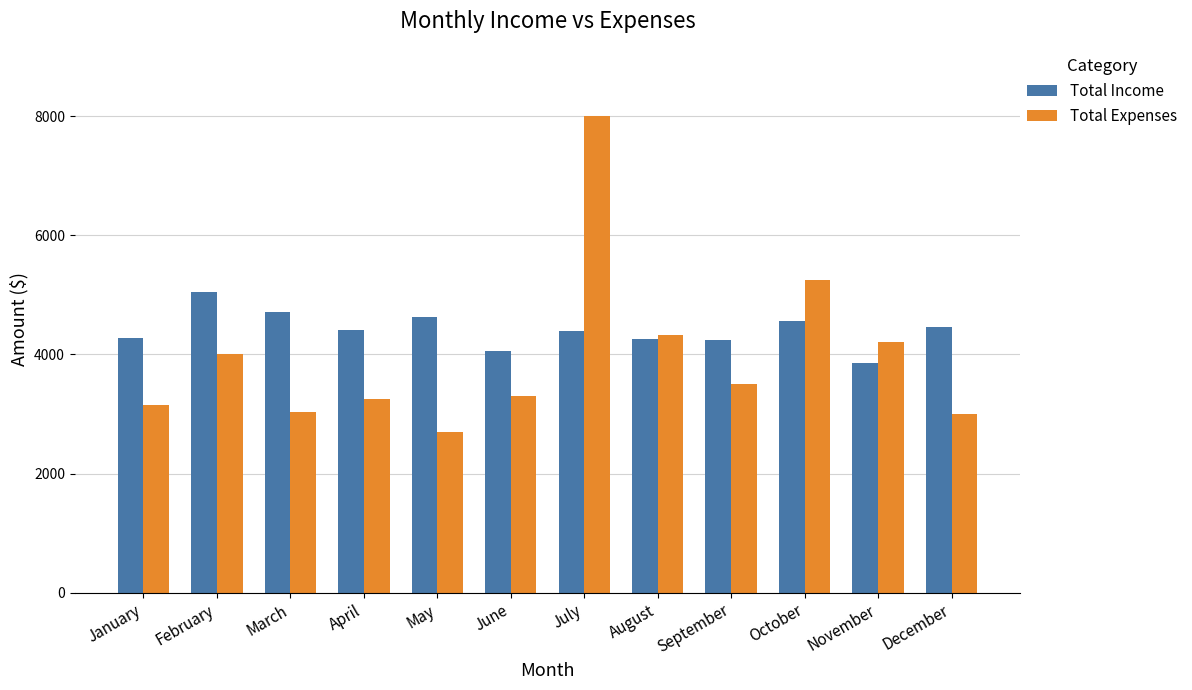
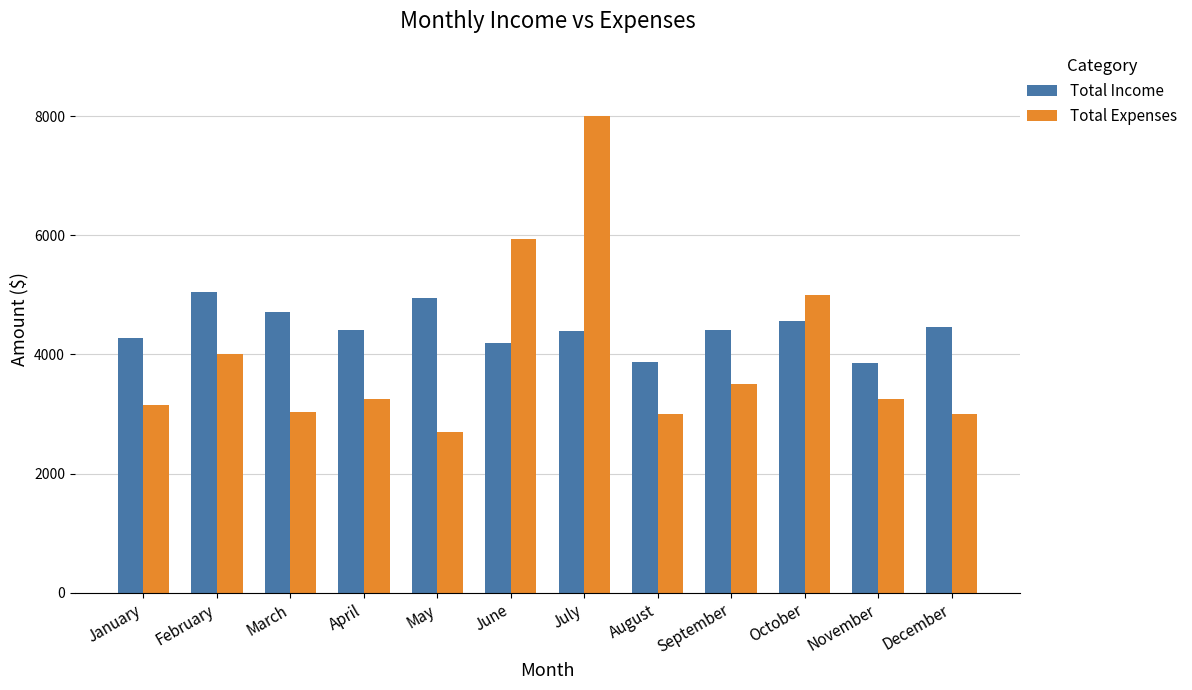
Total Income, May: 4600 -> 4900
Total Income, June: 4100 -> 4200
Total Expenses, June: 3300 -> 5900
Total Income, August: 4300 -> 3900
Total Expenses, August: 4300 -> 3000
Total Income, September: 4200 -> 4400
Total Expenses, October: 5300 -> 5000
Total Expenses, November: 4200 -> 3300
